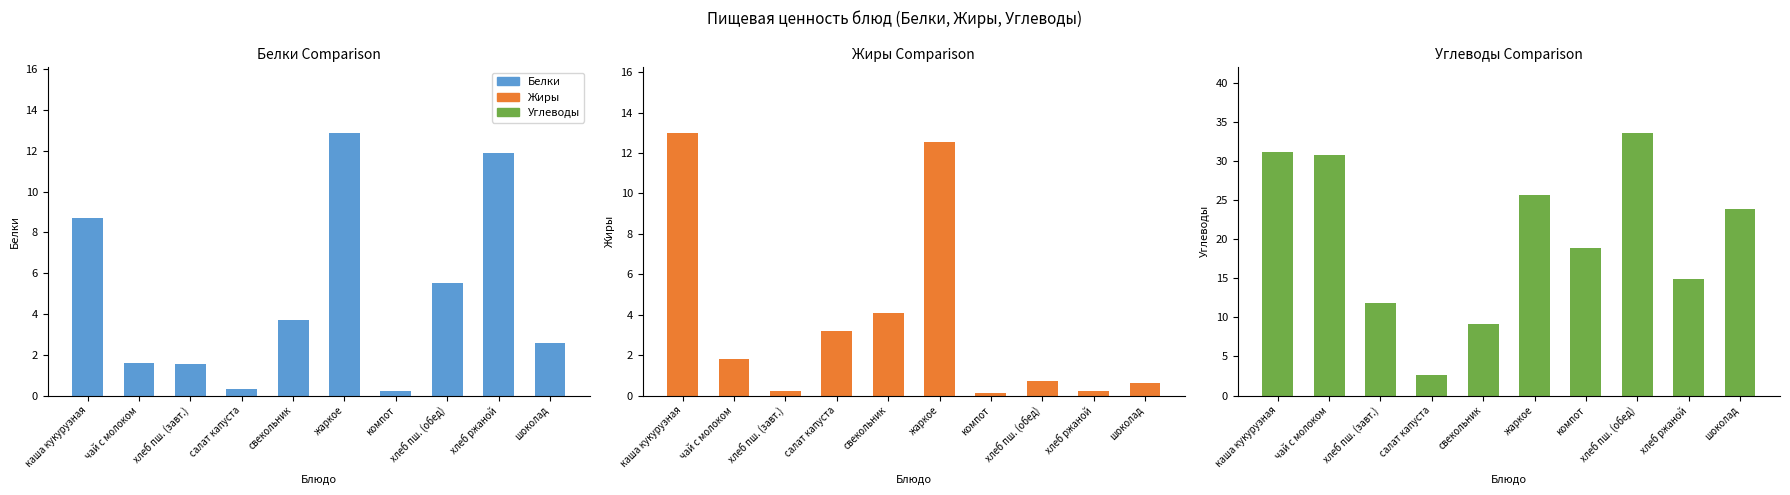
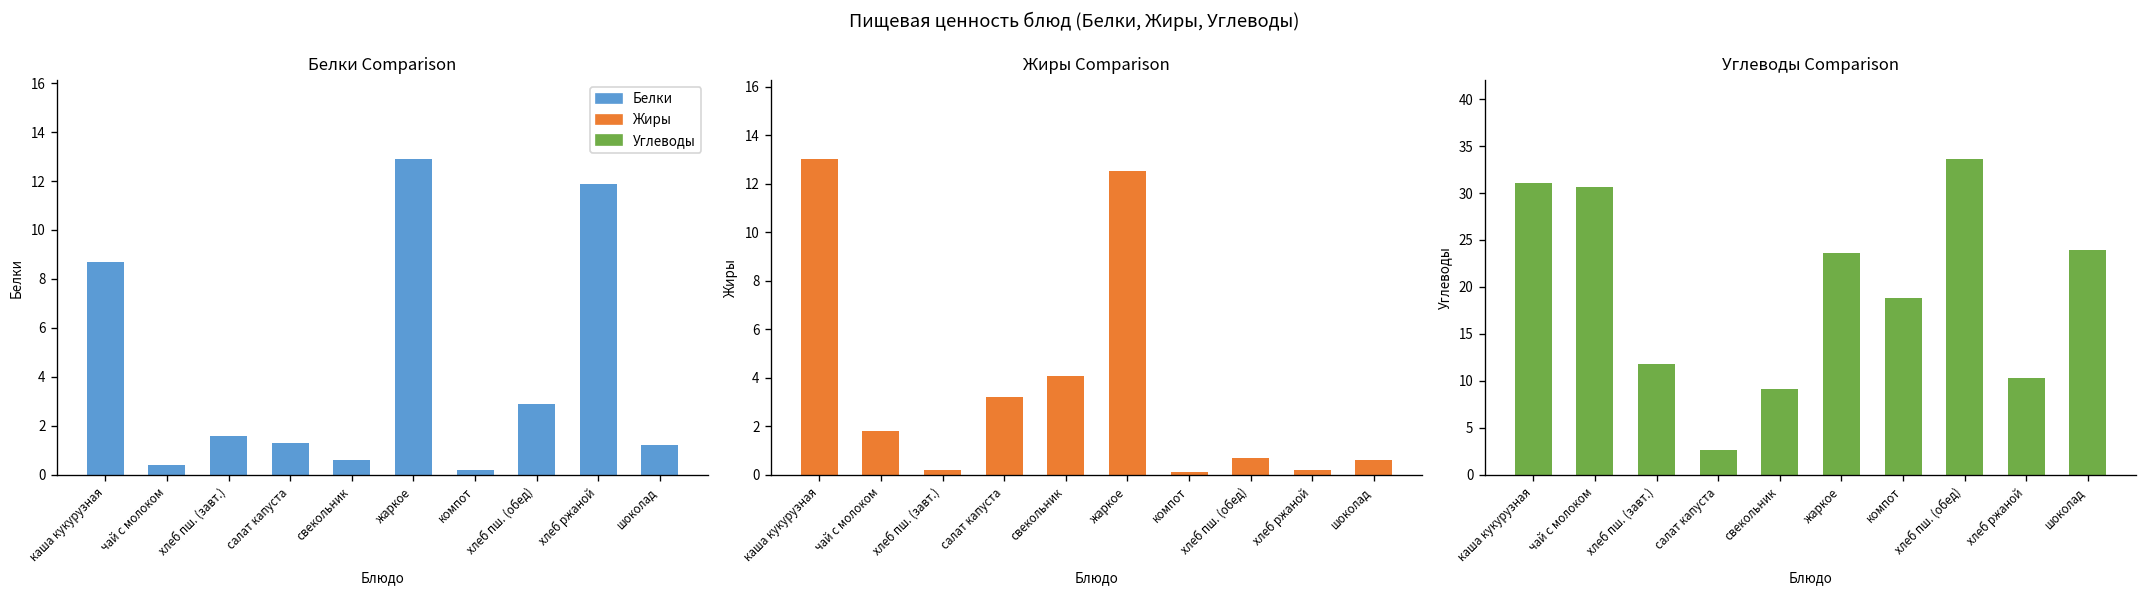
Белки Comparison, Белки, чай с молоком: 1.6 -> 0.4
Белки Comparison, Белки, салат капуста: 0.3 -> 1.3
Белки Comparison, Белки, свекольник: 3.7 -> 0.6
Белки Comparison, Белки, хлеб пш. (обед): 5.5 -> 2.9
Белки Comparison, Белки, шоколад: 2.6 -> 1.2
Углеводы Comparison, Углеводы, жаркое: 26 -> 24
Углеводы Comparison, Углеводы, хлеб ржаной: 15 -> 10
